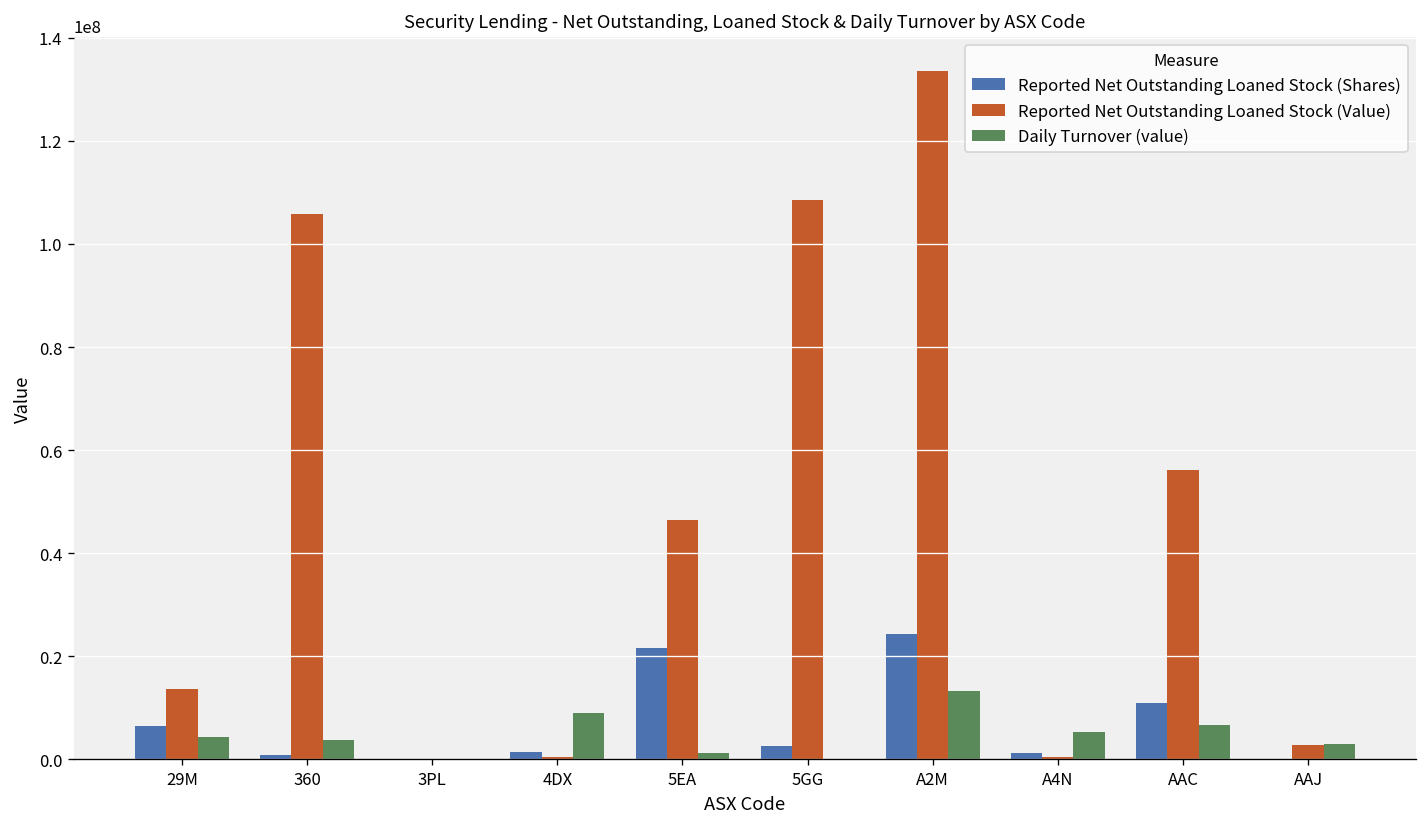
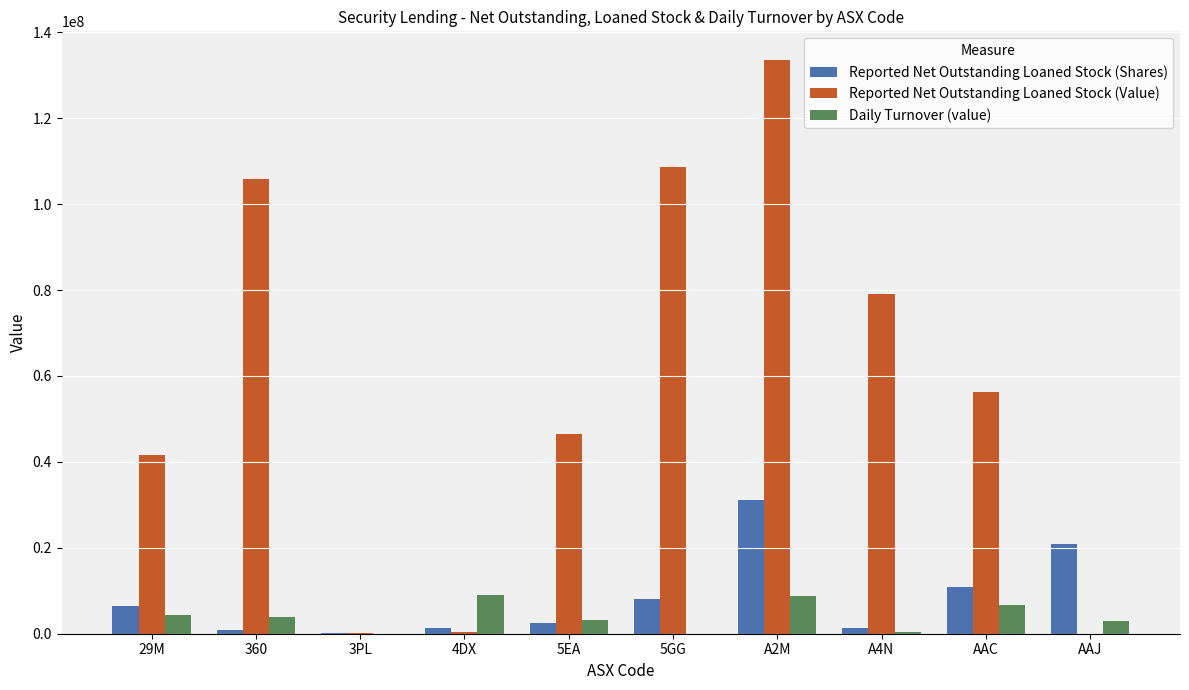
Reported Net Outstanding Loaned Stock (Value), 29M: 14000000 -> 42000000
Reported Net Outstanding Loaned Stock (Shares), 5EA: 22000000 -> 3000000
Daily Turnover (value), 5EA: 1000000 -> 3000000
Reported Net Outstanding Loaned Stock (Shares), 5GG: 3000000 -> 8000000
Reported Net Outstanding Loaned Stock (Shares), A2M: 24000000 -> 31000000
Daily Turnover (value), A2M: 13000000 -> 9000000
Reported Net Outstanding Loaned Stock (Value), A4N: 1000000 -> 79000000
Daily Turnover (value), A4N: 5000000 -> 0
Reported Net Outstanding Loaned Stock (Shares), AAJ: 0 -> 21000000
Reported Net Outstanding Loaned Stock (Value), AAJ: 3000000 -> 0
